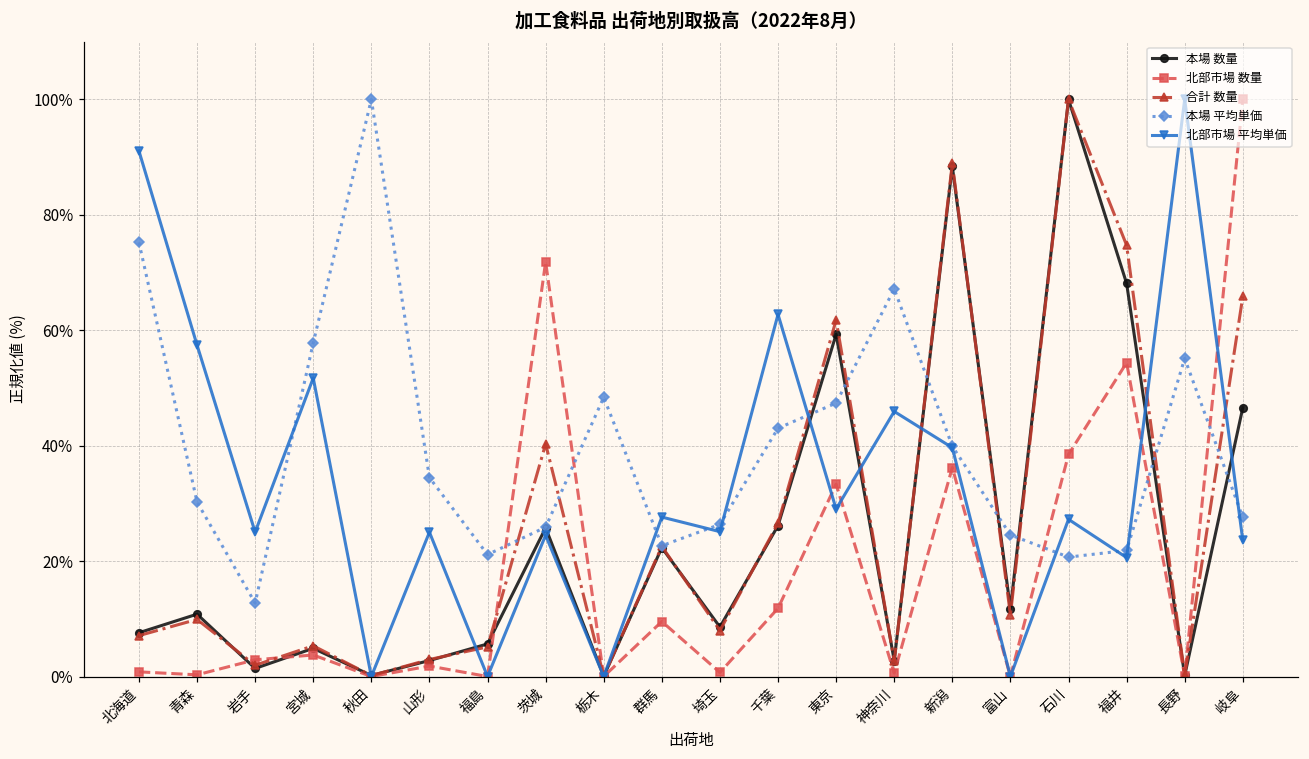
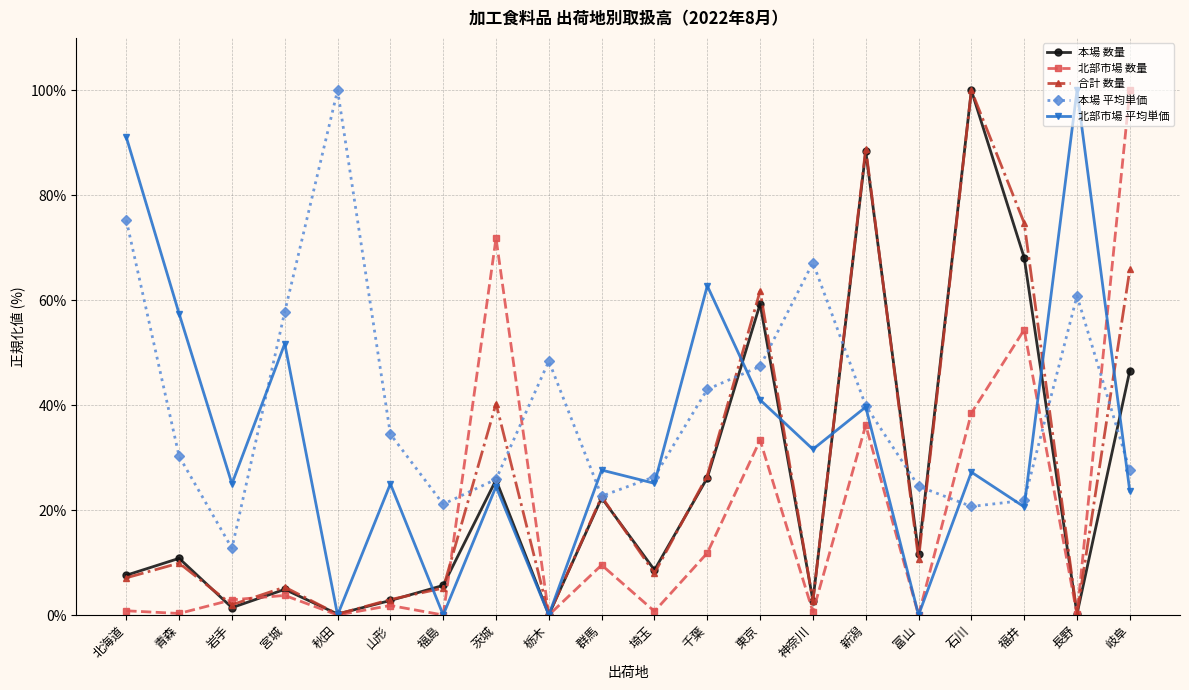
北部市場 平均単価, 東京: 29% -> 41%
北部市場 平均単価, 神奈川: 46% -> 32%
本場 平均単価, 長野: 55% -> 61%
